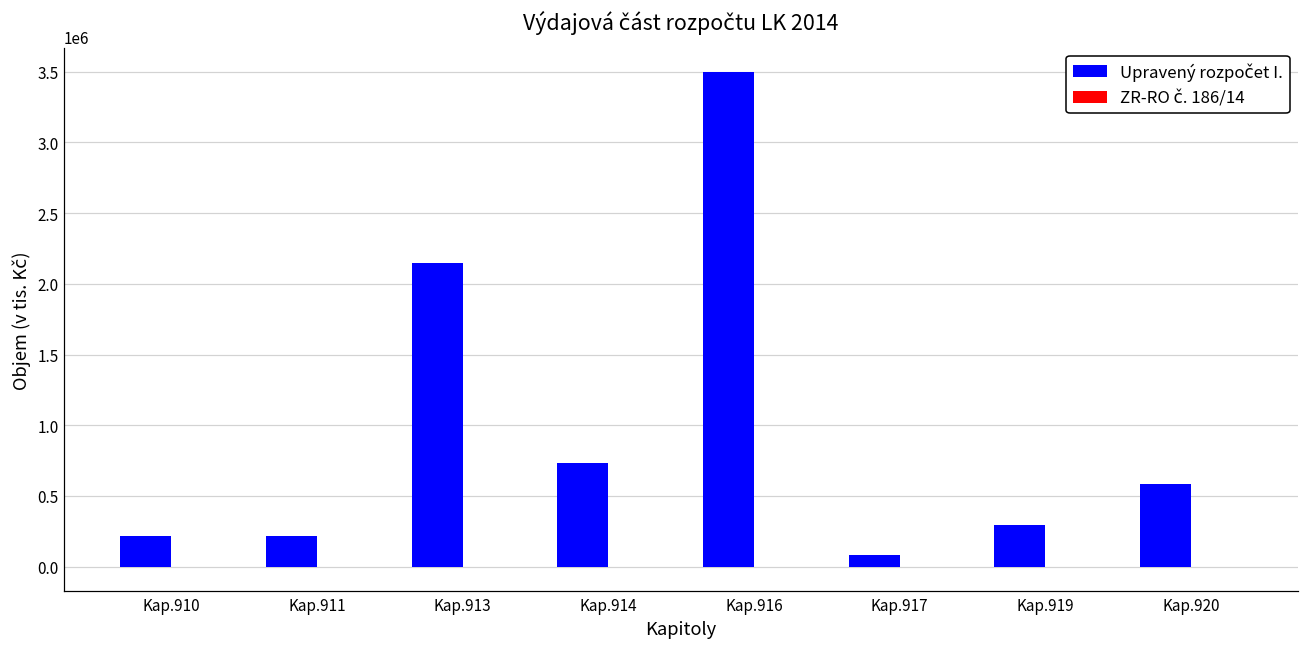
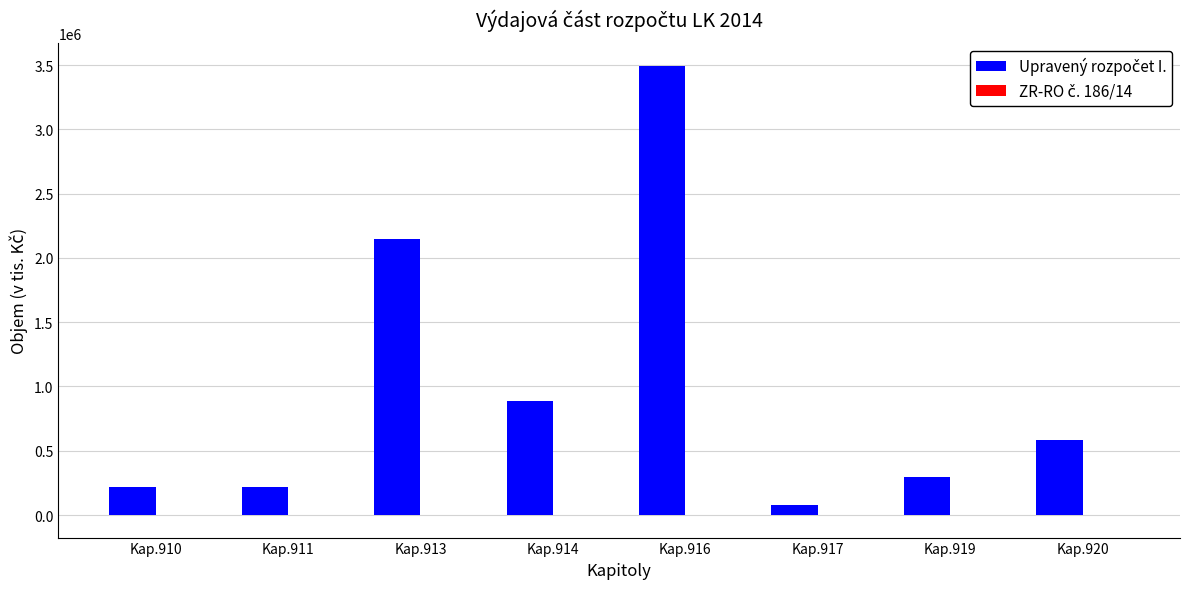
Upravený rozpočet I., Kap.914: 730000 -> 890000
